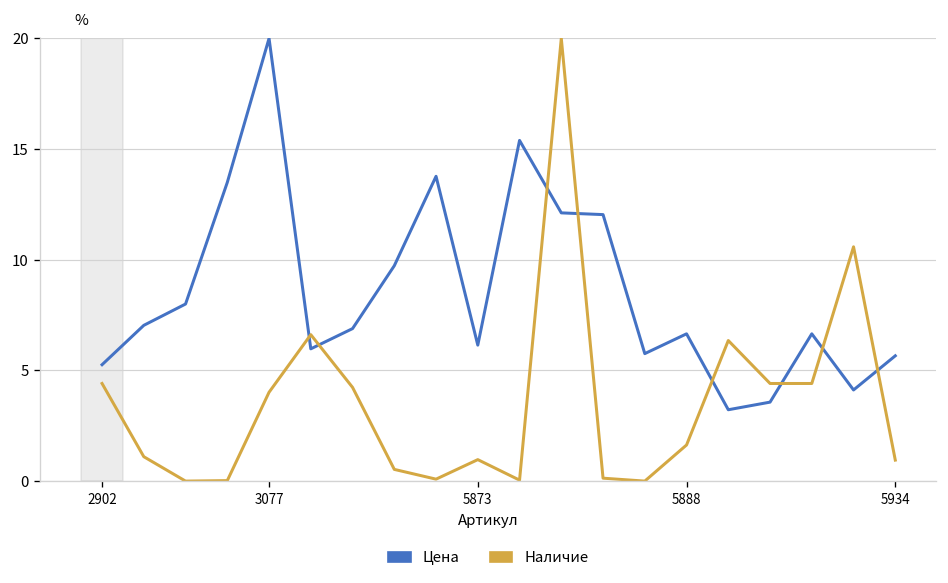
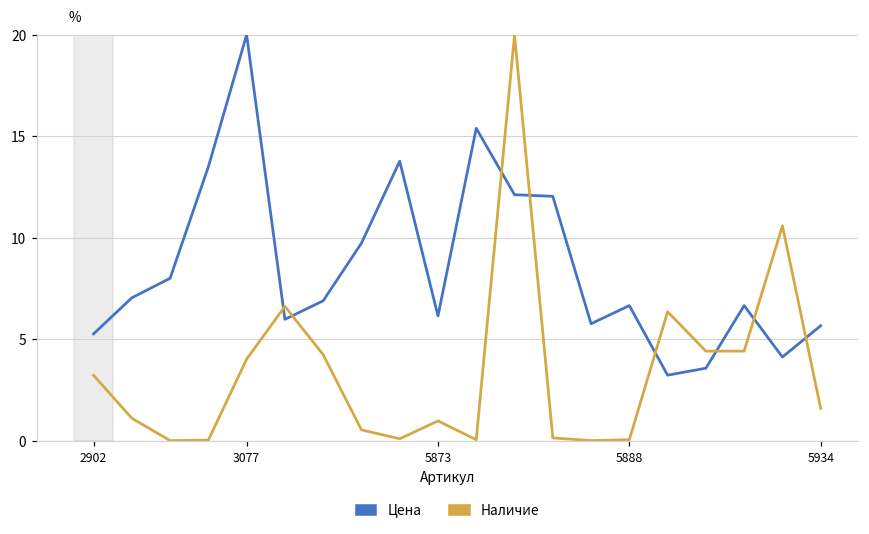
Наличие, 2902: 4.4 -> 3.2
Наличие, 5888: 1.6 -> 0.0
Наличие, 5934: 0.9 -> 1.6
